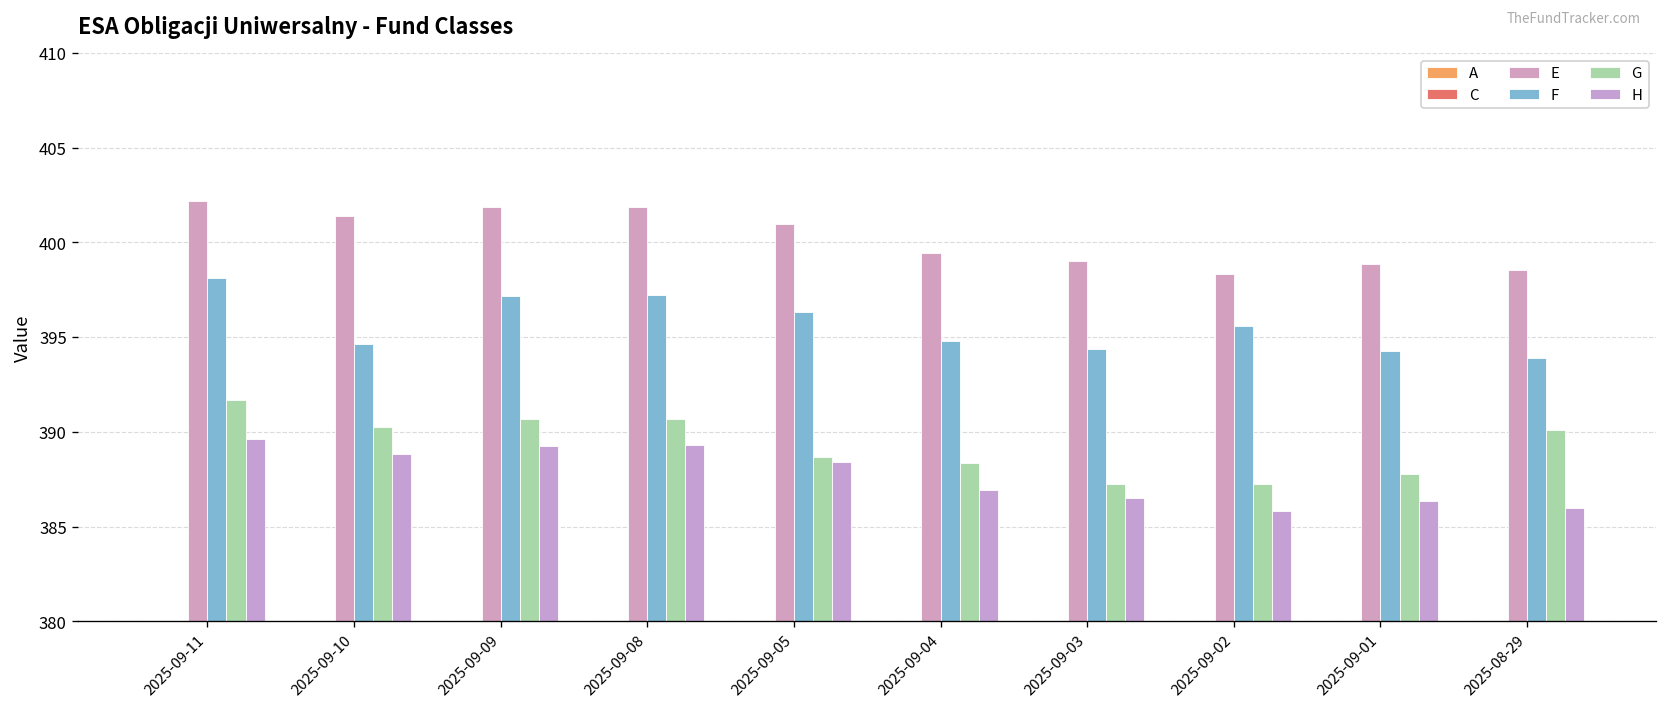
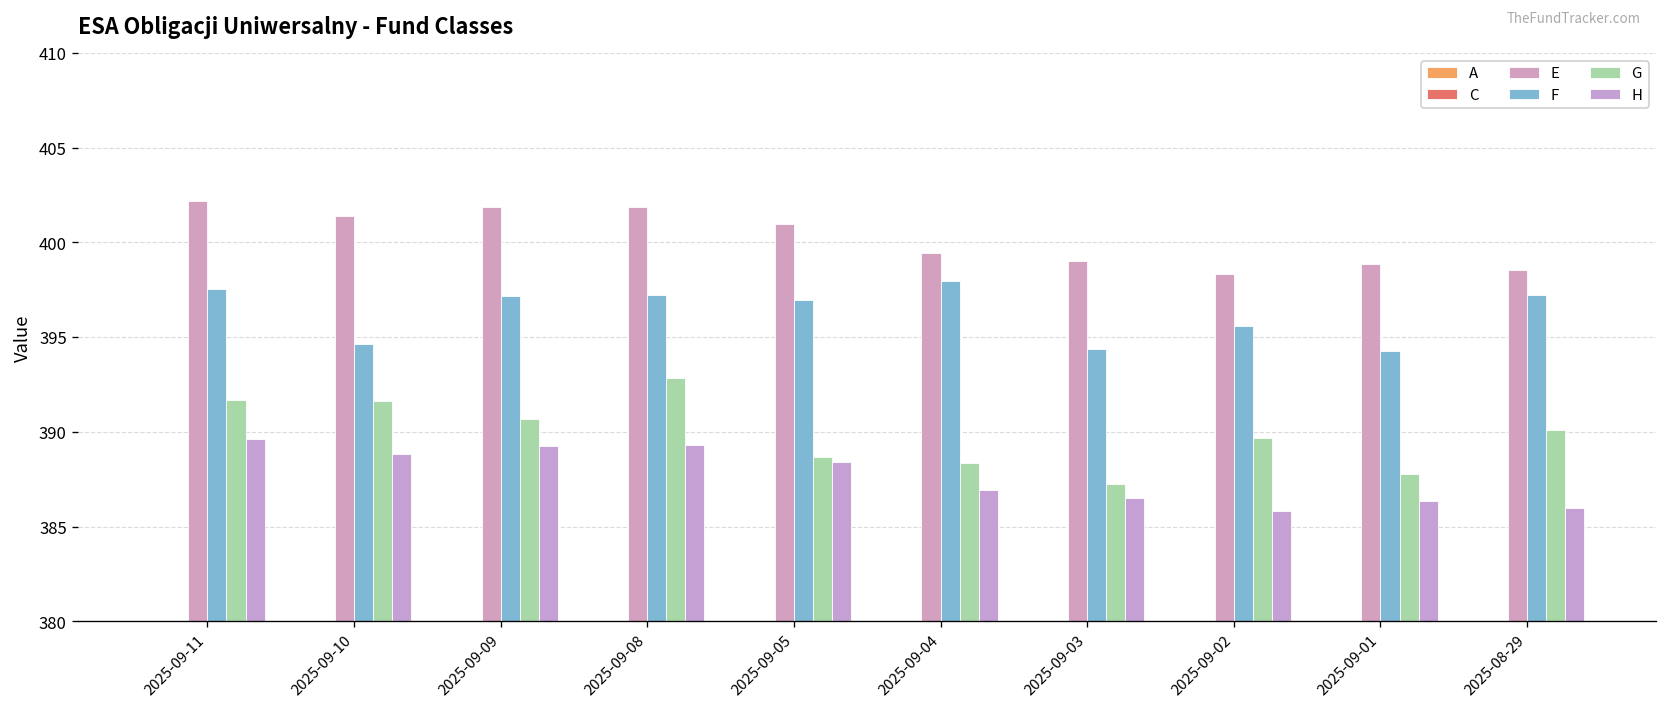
F, 2025-09-11: 398.2 -> 397.6
G, 2025-09-10: 390.3 -> 391.6
G, 2025-09-08: 390.7 -> 392.8
F, 2025-09-05: 396.3 -> 397.0
F, 2025-09-04: 394.8 -> 398.0
G, 2025-09-02: 387.3 -> 389.7
F, 2025-08-29: 393.9 -> 397.2
